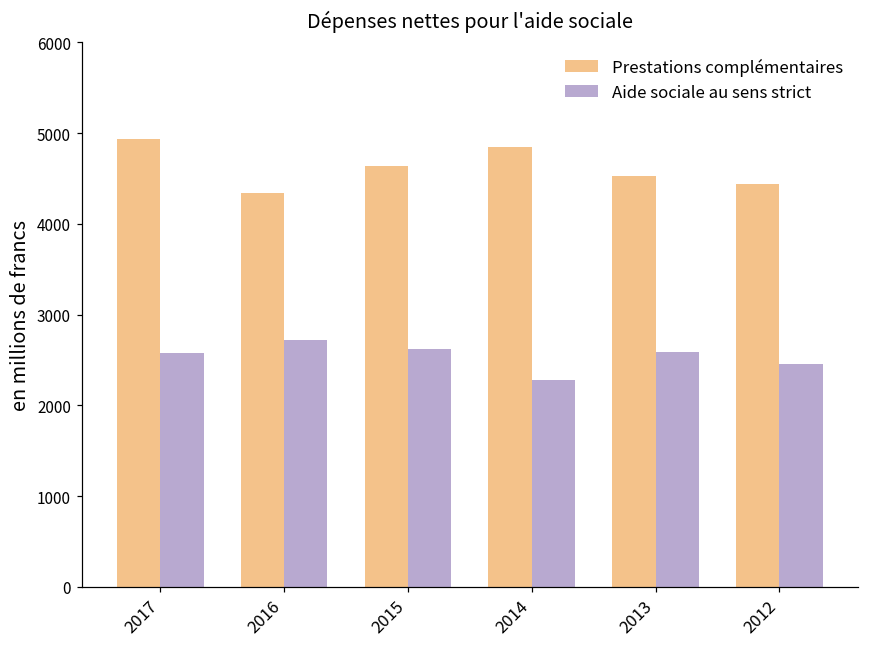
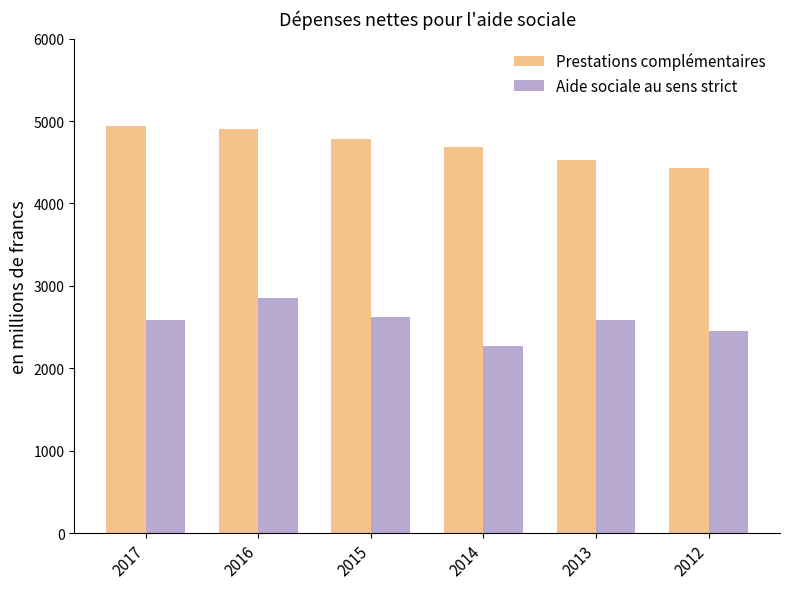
Prestations complémentaires, 2016: 4300 -> 4900
Aide sociale au sens strict, 2016: 2700 -> 2900
Prestations complémentaires, 2015: 4600 -> 4800
Prestations complémentaires, 2014: 4800 -> 4700
